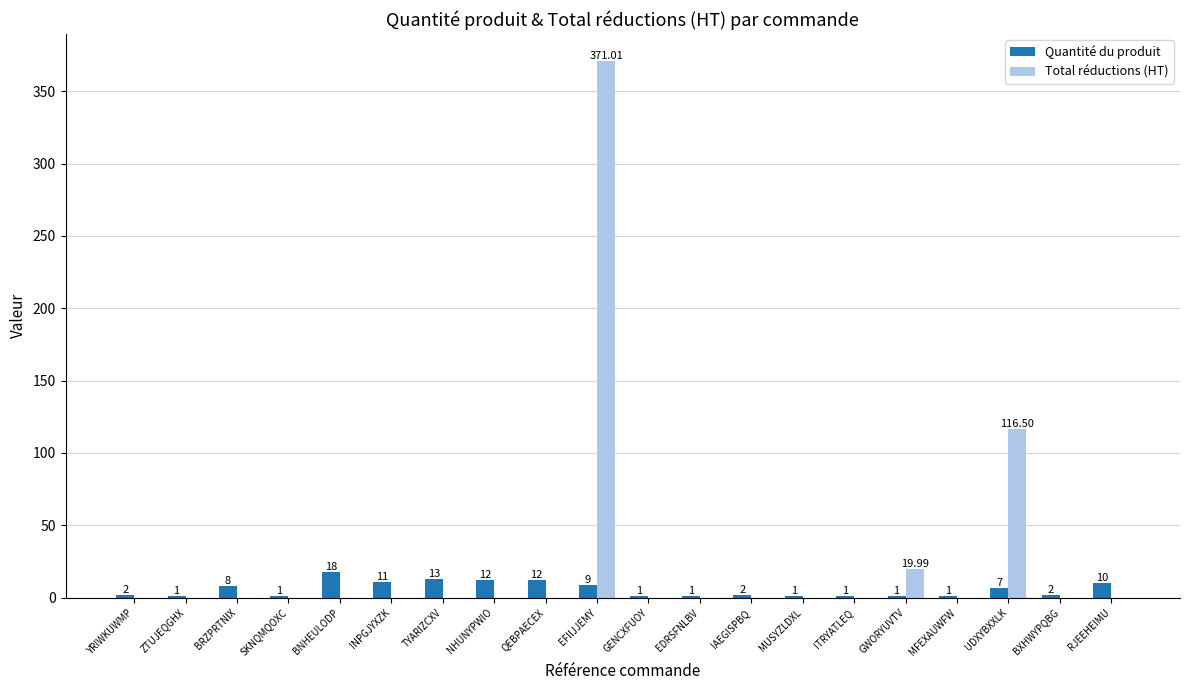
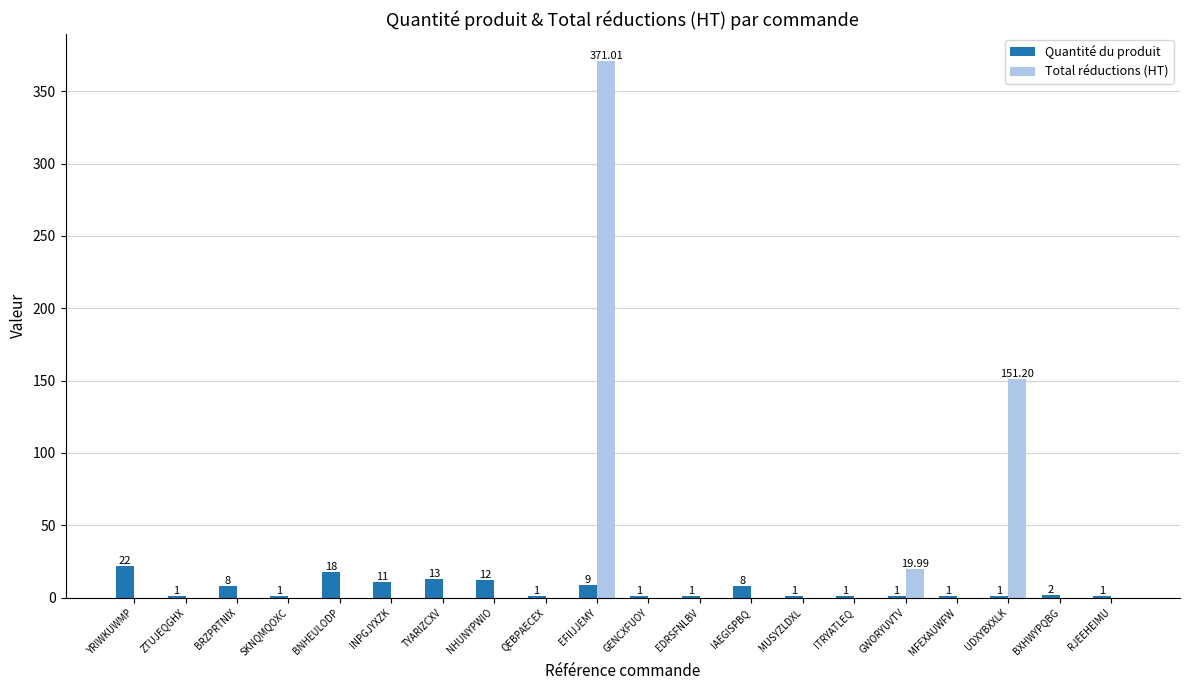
Quantité du produit, YRIWKUWMP: 2 -> 22
Quantité du produit, QEBPAECEX: 12 -> 1
Quantité du produit, IAEGISPBQ: 2 -> 8
Quantité du produit, UDXYBXXLK: 7 -> 1
Total réductions (HT), UDXYBXXLK: 116.50 -> 151.20
Quantité du produit, RJEEHEIMU: 10 -> 1
